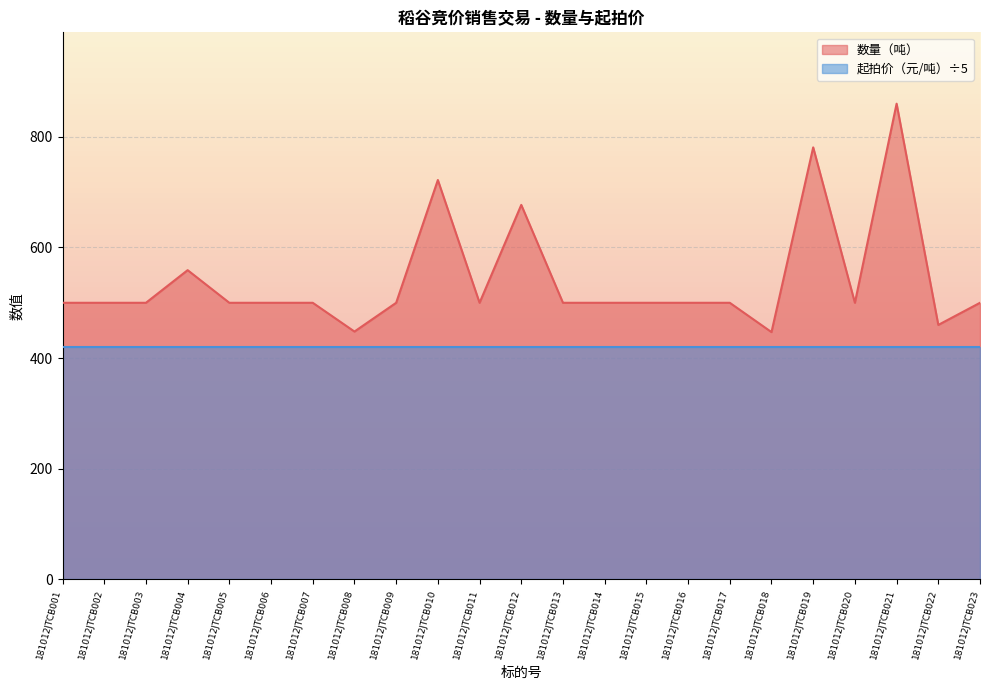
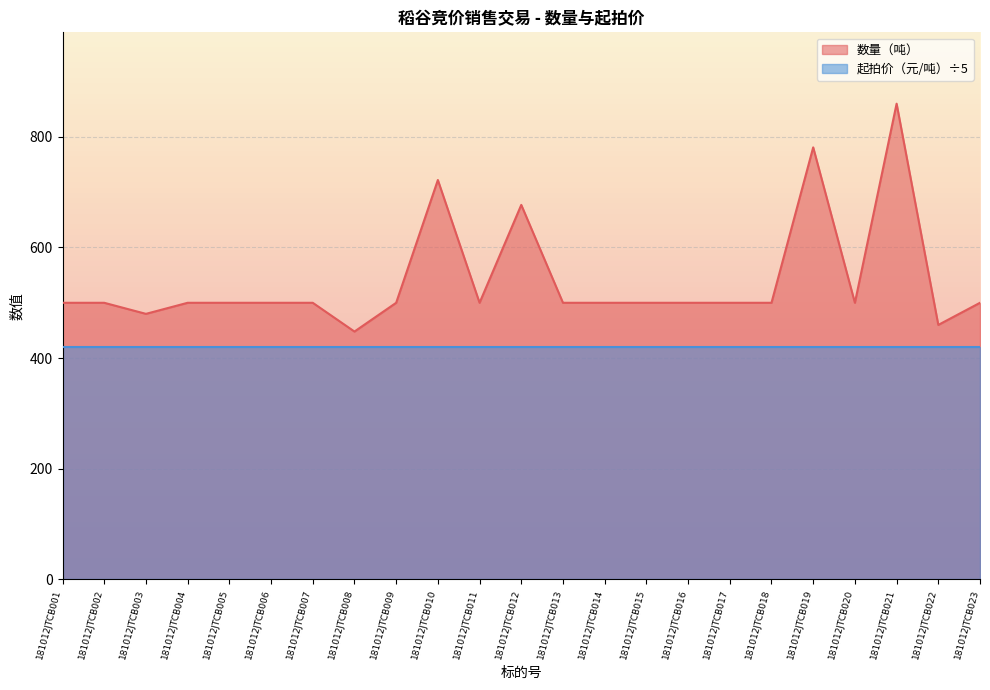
数量（吨）, 181012JTCB003: 500 -> 480
数量（吨）, 181012JTCB004: 560 -> 500
数量（吨）, 181012JTCB018: 450 -> 500
